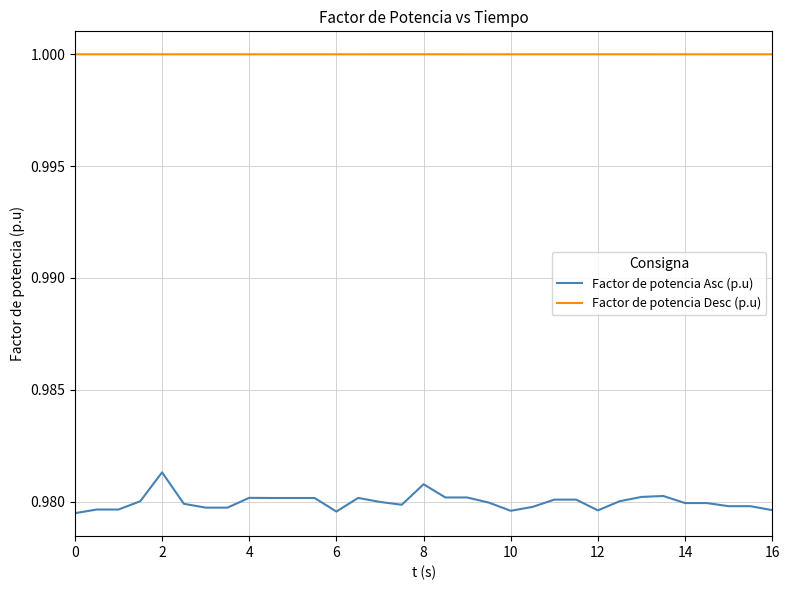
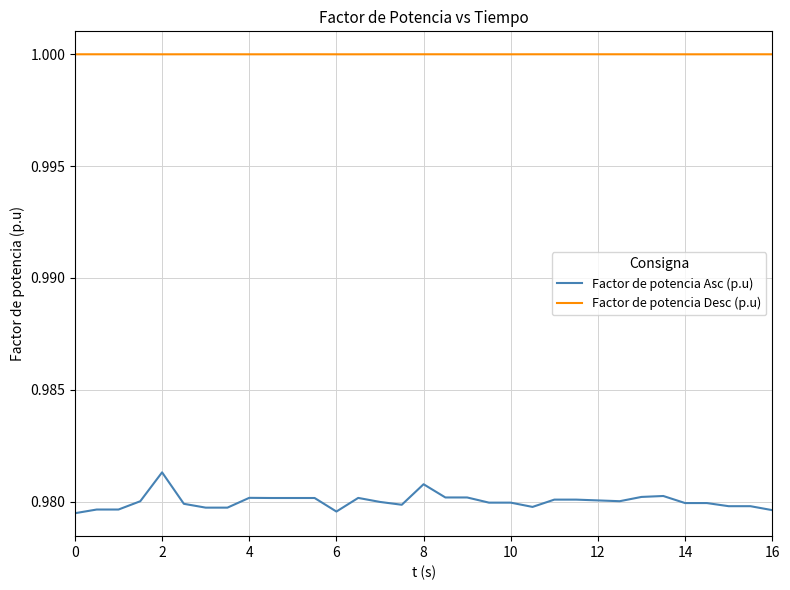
Factor de potencia Asc (p.u), 10: 0.9796 -> 0.9800
Factor de potencia Asc (p.u), 12: 0.9796 -> 0.9801
